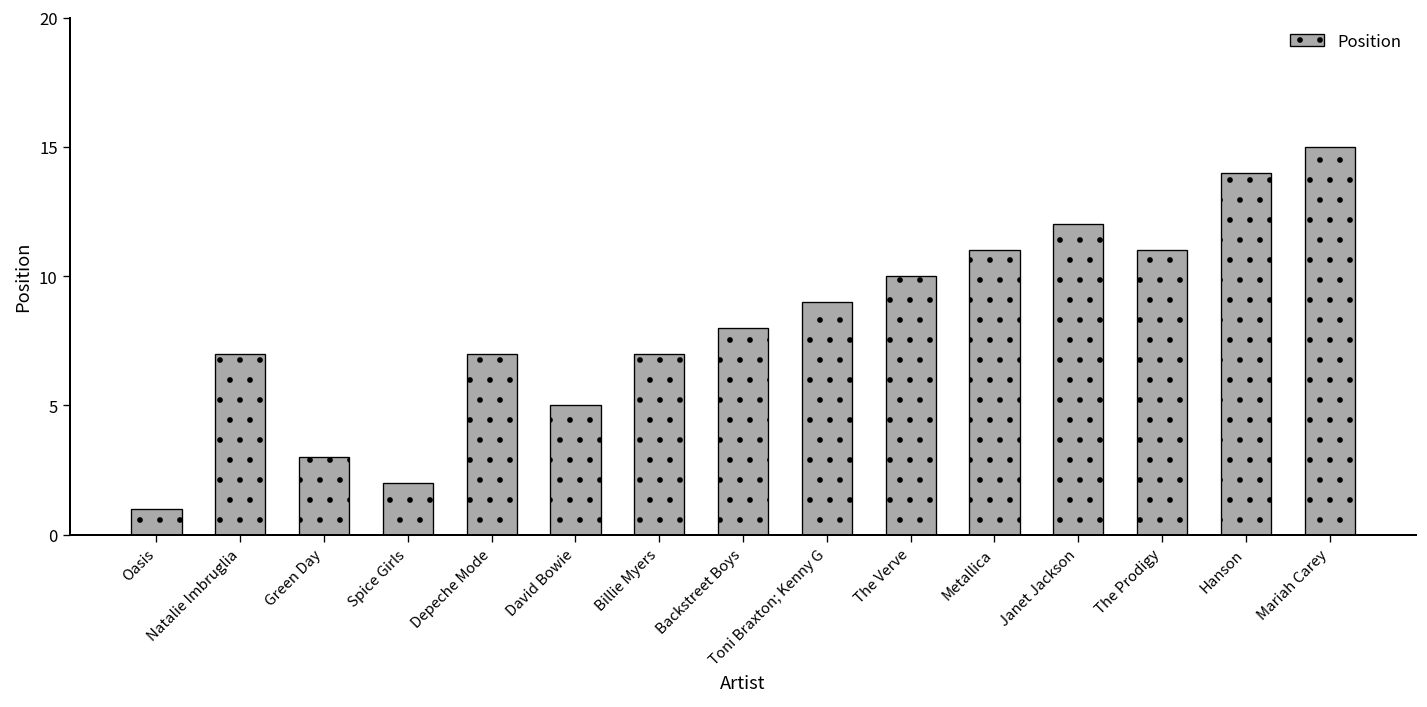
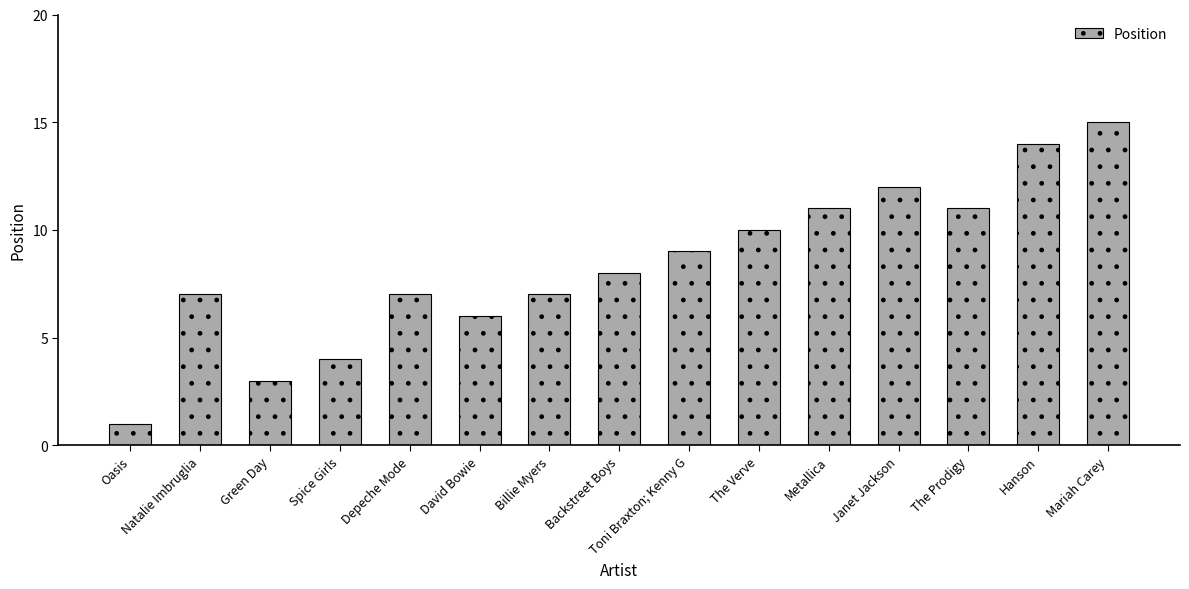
Spice Girls: 2 -> 4
David Bowie: 5 -> 6
